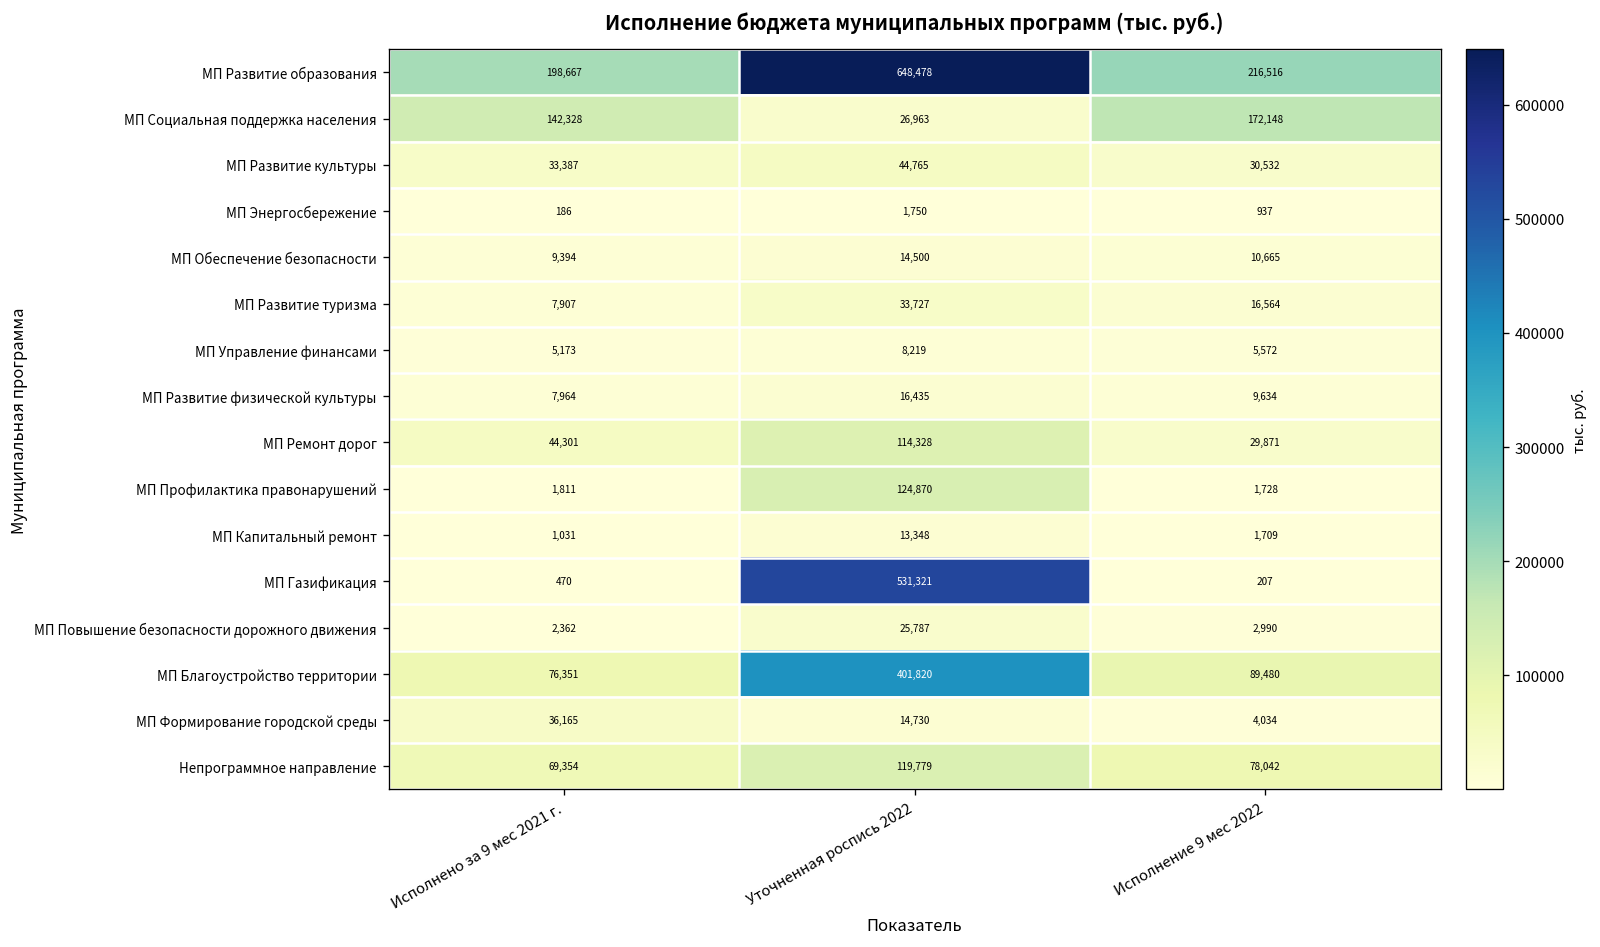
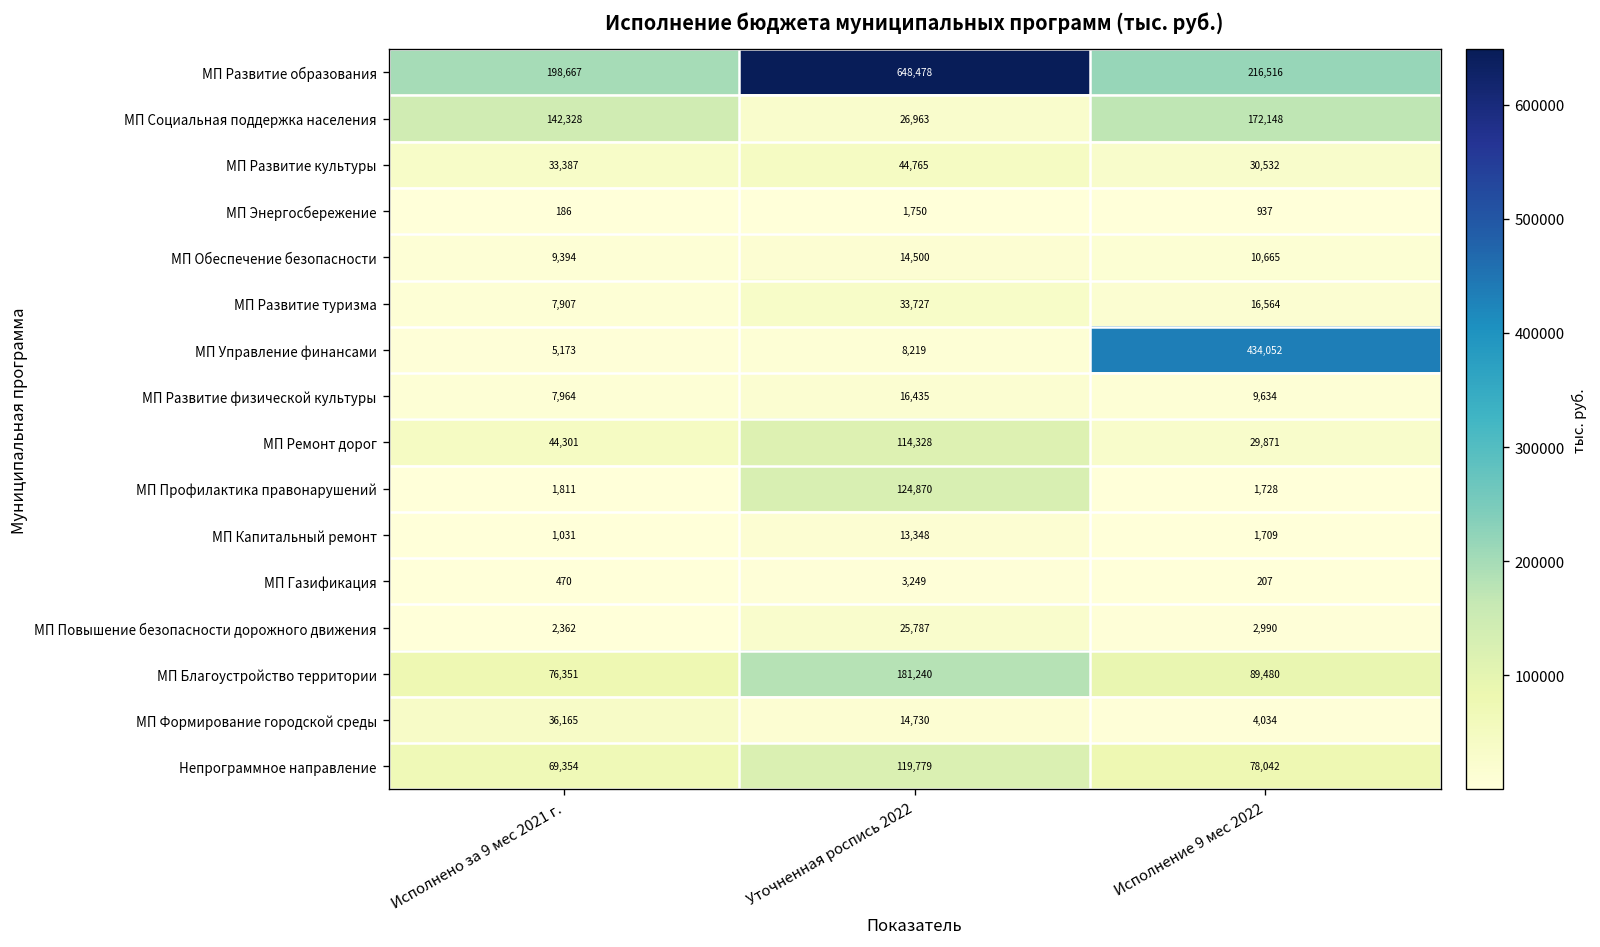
МП Управление финансами, Исполнение 9 мес 2022: 5,572 -> 434,052
МП Газификация, Уточненная роспись 2022: 531,321 -> 3,249
МП Благоустройство территории, Уточненная роспись 2022: 401,820 -> 181,240
